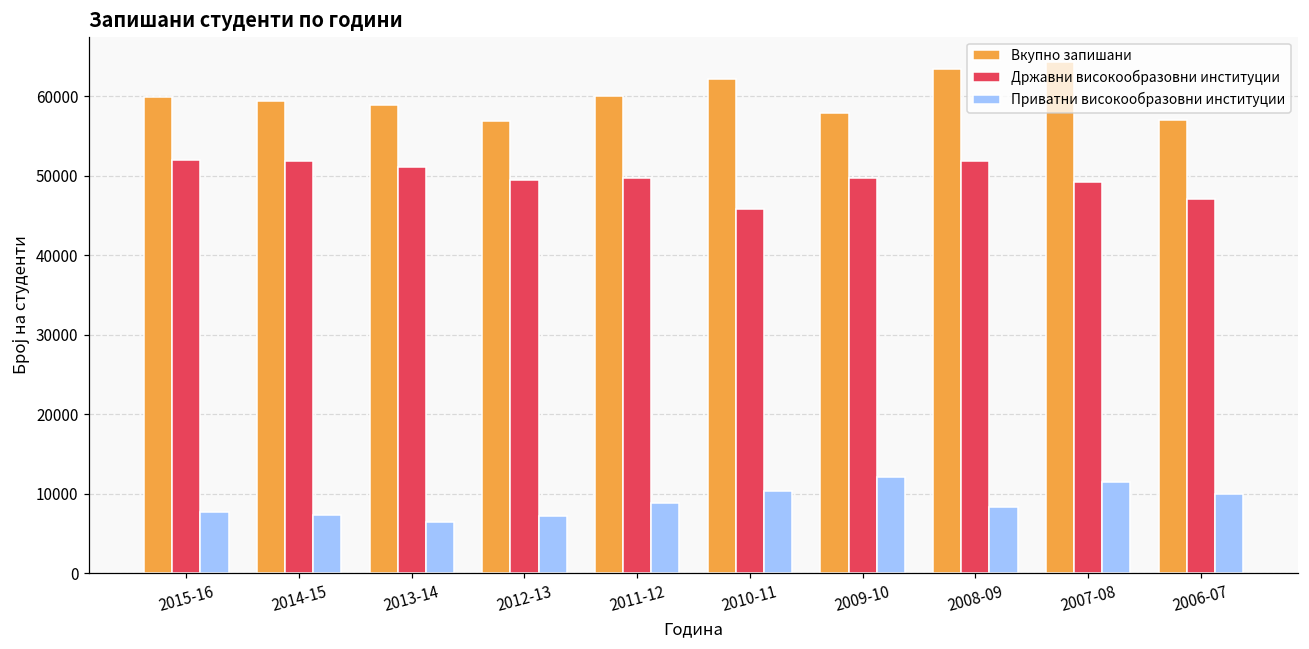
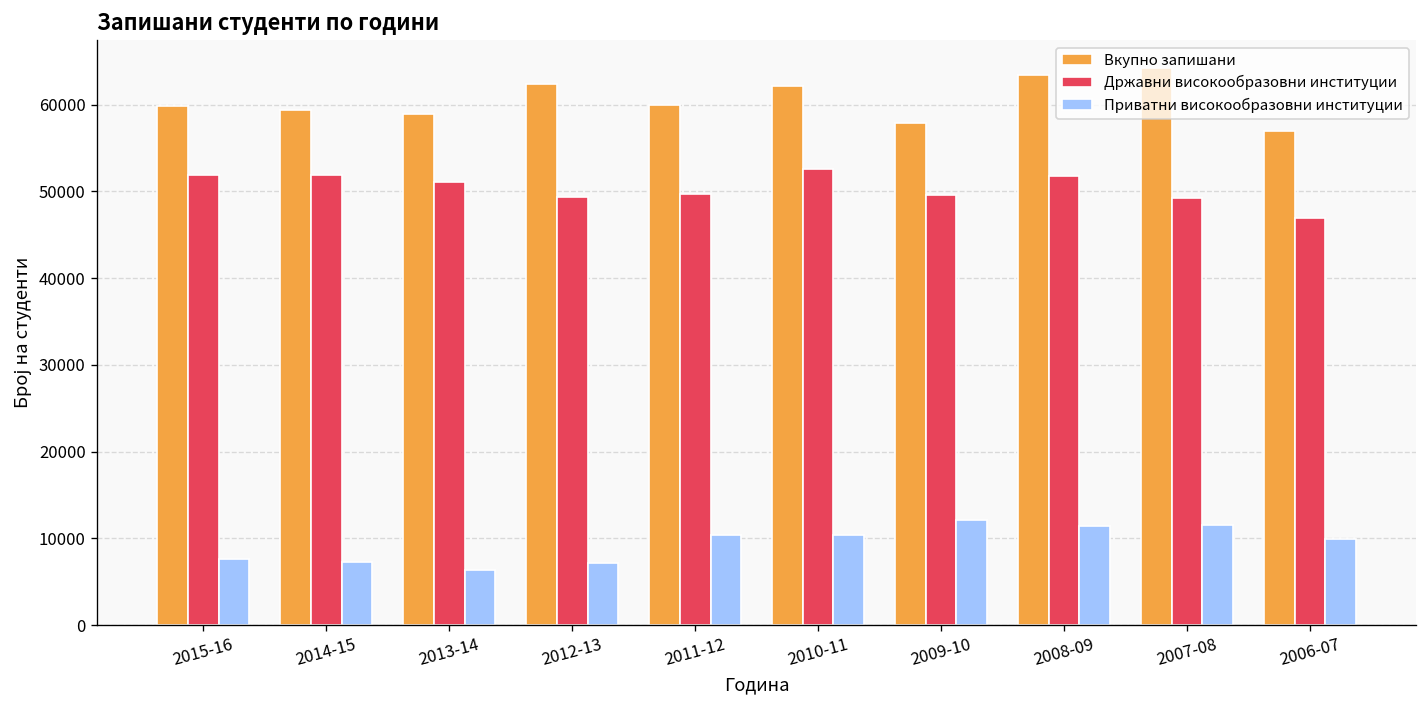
Вкупно запишани, 2012-13: 57000 -> 62000
Приватни високообразовни институции, 2011-12: 9000 -> 10000
Државни високообразовни институции, 2010-11: 46000 -> 53000
Приватни високообразовни институции, 2008-09: 8000 -> 11000
